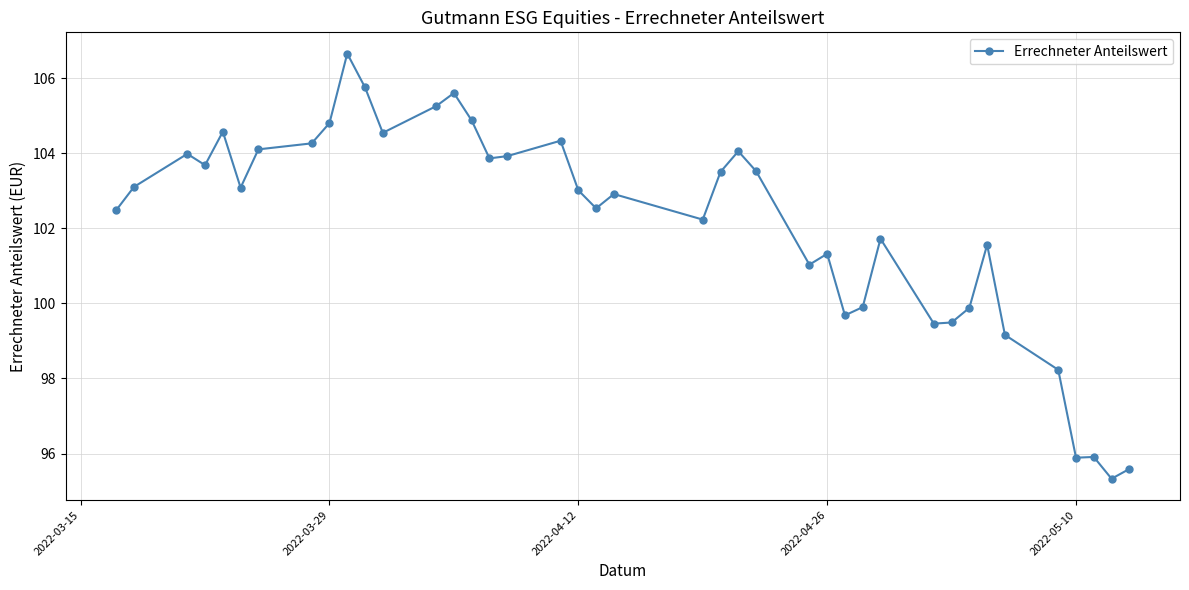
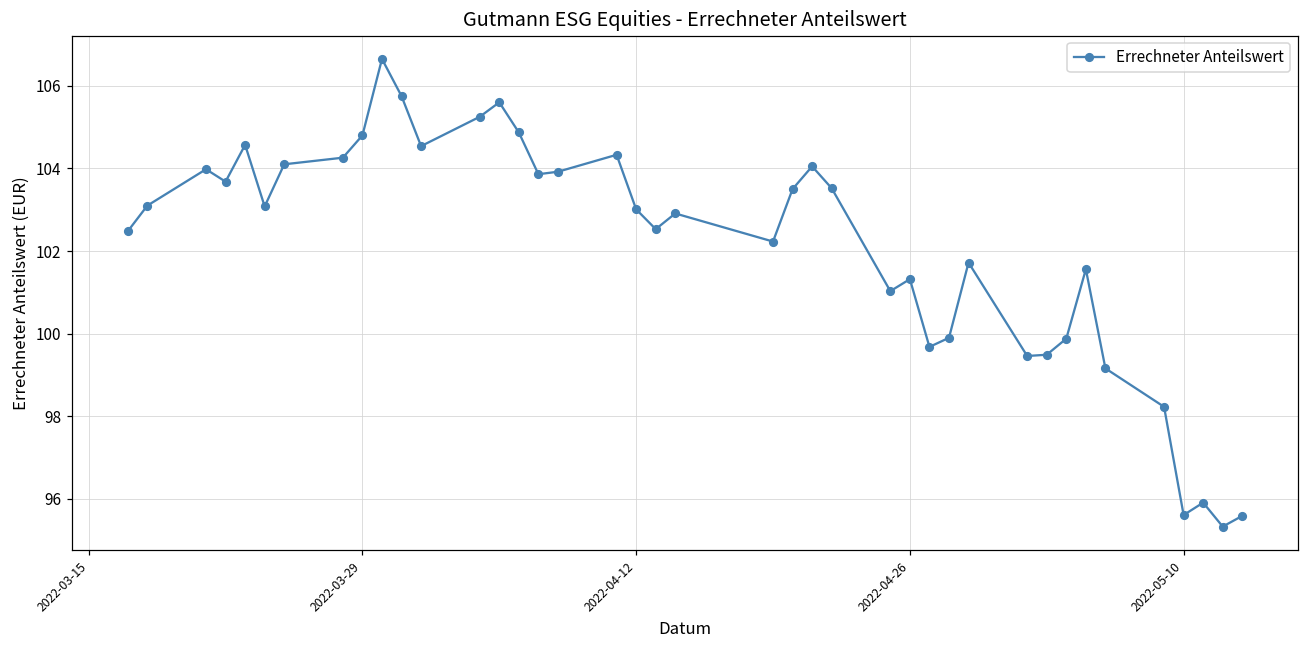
2022-05-10: 95.9 -> 95.6
